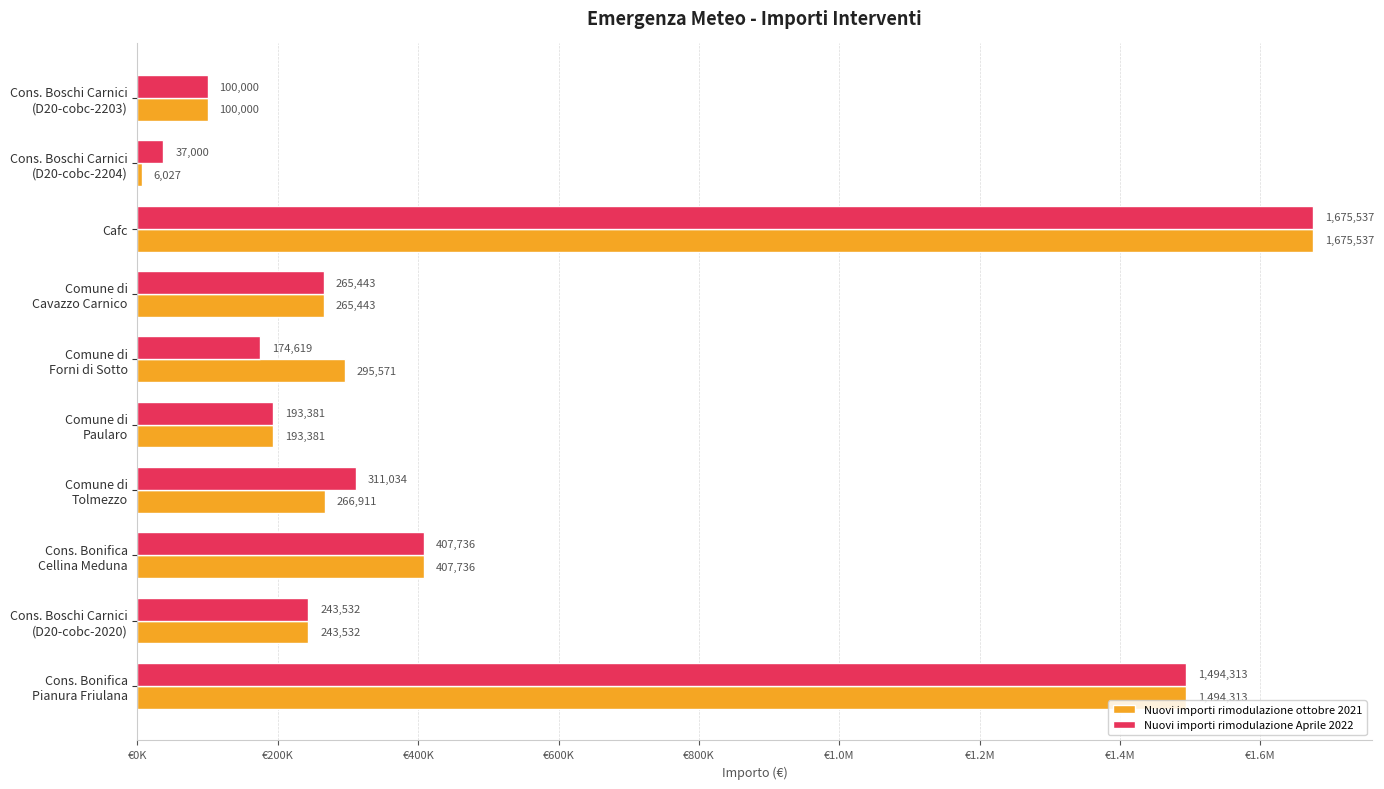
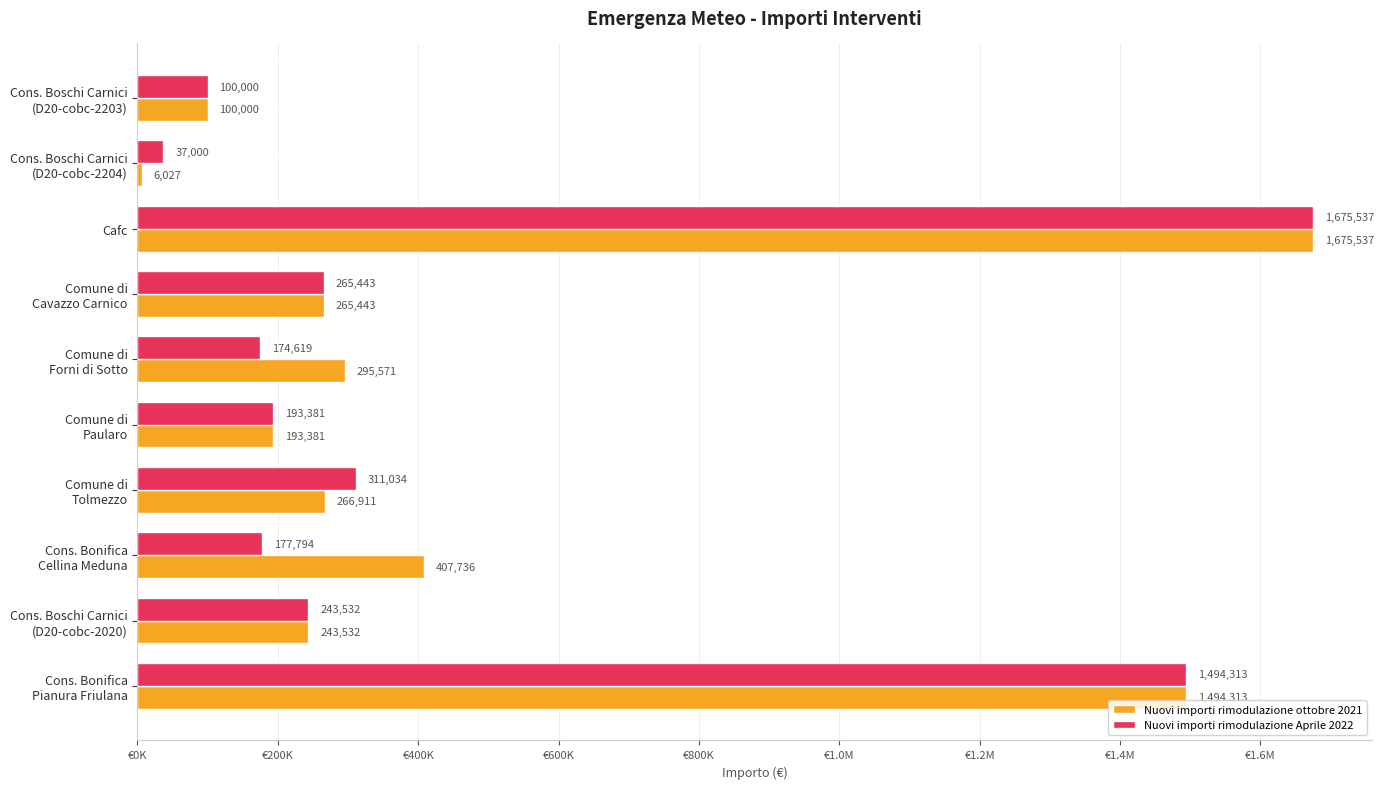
Nuovi importi rimodulazione Aprile 2022, Cons. Bonifica Cellina Meduna: 407,736 -> 177,794
